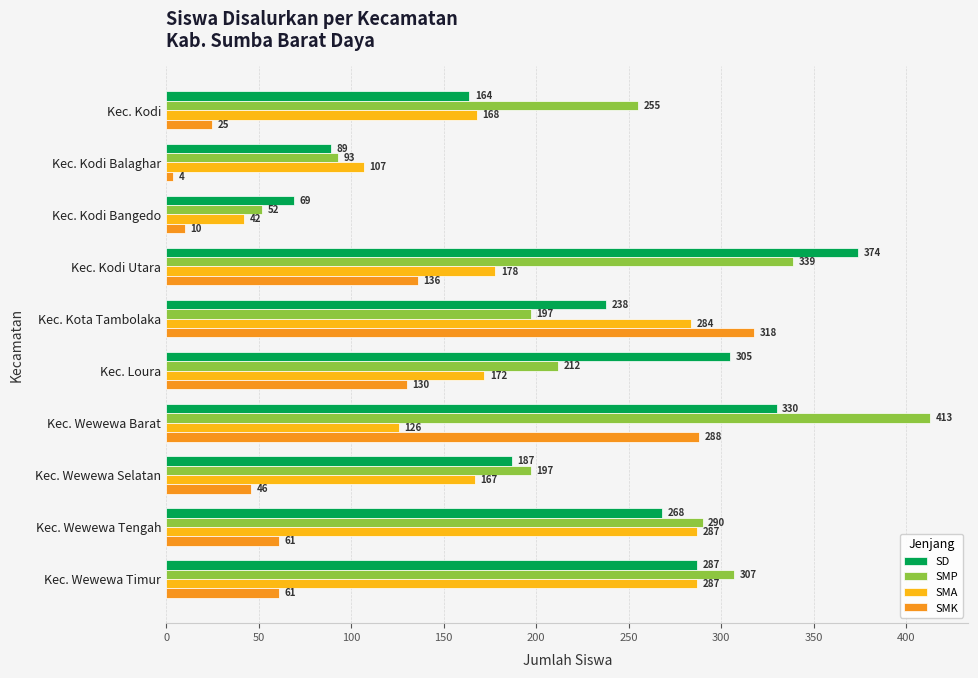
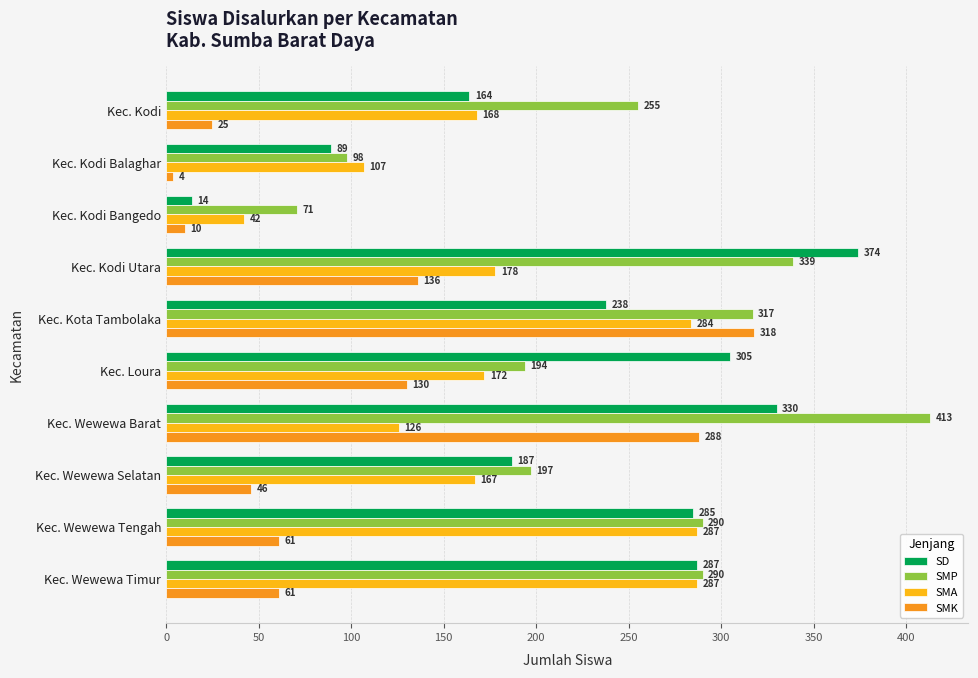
SMP, Kec. Kodi Balaghar: 93 -> 98
SD, Kec. Kodi Bangedo: 69 -> 14
SMP, Kec. Kodi Bangedo: 52 -> 71
SMP, Kec. Kota Tambolaka: 197 -> 317
SMP, Kec. Loura: 212 -> 194
SD, Kec. Wewewa Tengah: 268 -> 285
SMP, Kec. Wewewa Timur: 307 -> 290
